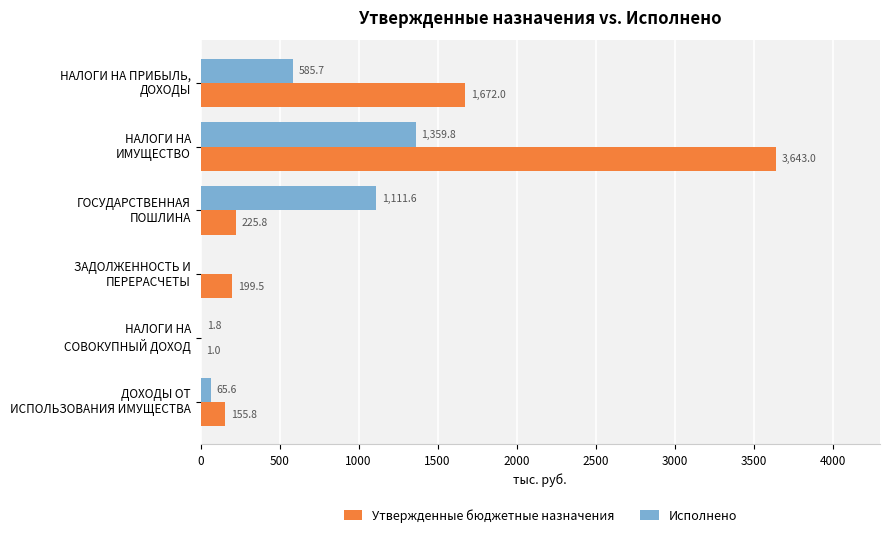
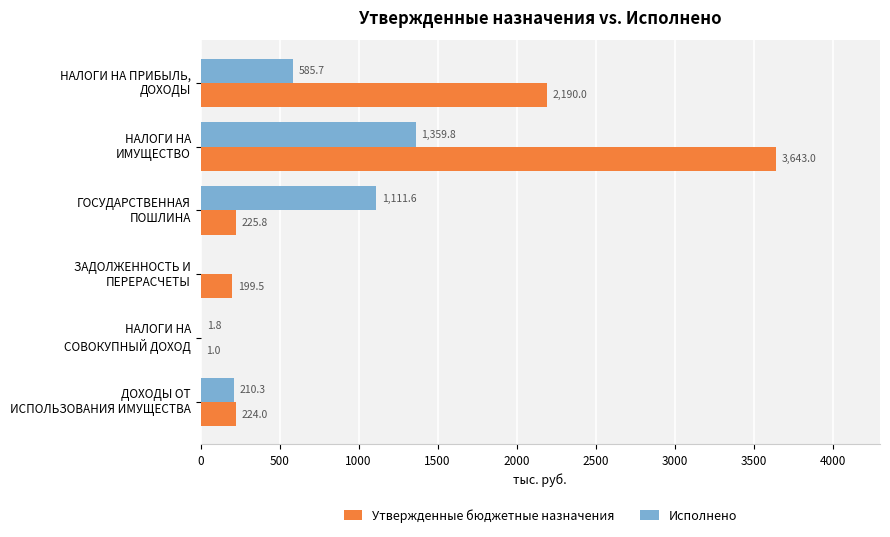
Утвержденные бюджетные назначения, НАЛОГИ НА ПРИБЫЛЬ, ДОХОДЫ: 1,672.0 -> 2,190.0
Исполнено, ДОХОДЫ ОТ ИСПОЛЬЗОВАНИЯ ИМУЩЕСТВА: 65.6 -> 210.3
Утвержденные бюджетные назначения, ДОХОДЫ ОТ ИСПОЛЬЗОВАНИЯ ИМУЩЕСТВА: 155.8 -> 224.0
